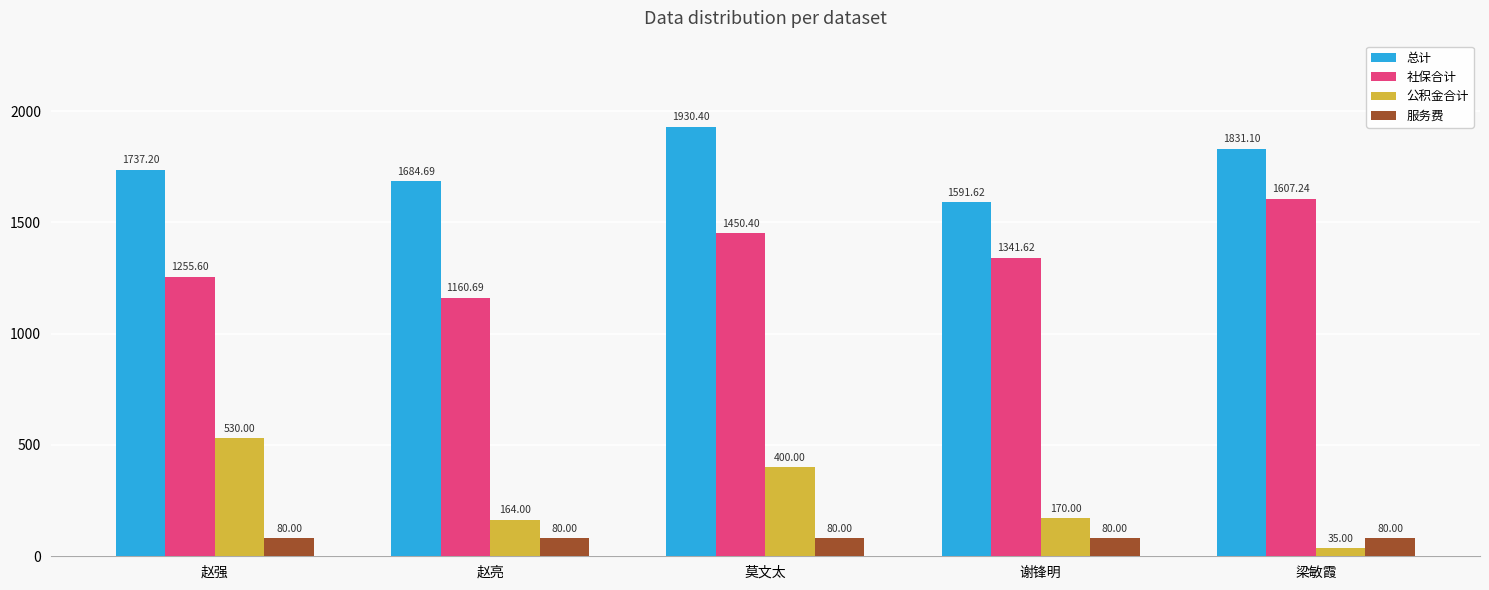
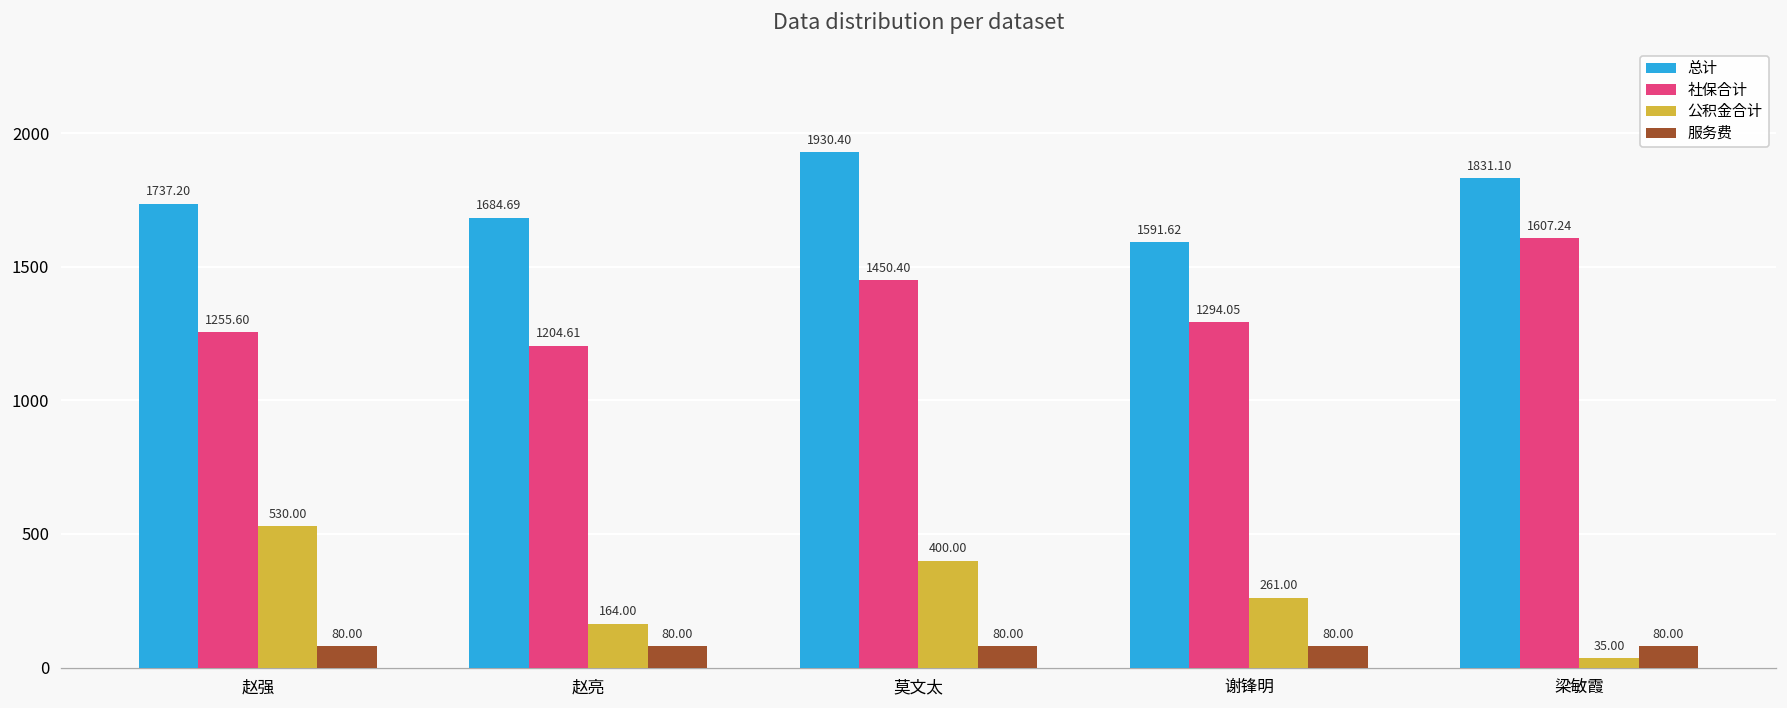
社保合计, 赵亮: 1160.69 -> 1204.61
社保合计, 谢锋明: 1341.62 -> 1294.05
公积金合计, 谢锋明: 170.00 -> 261.00
